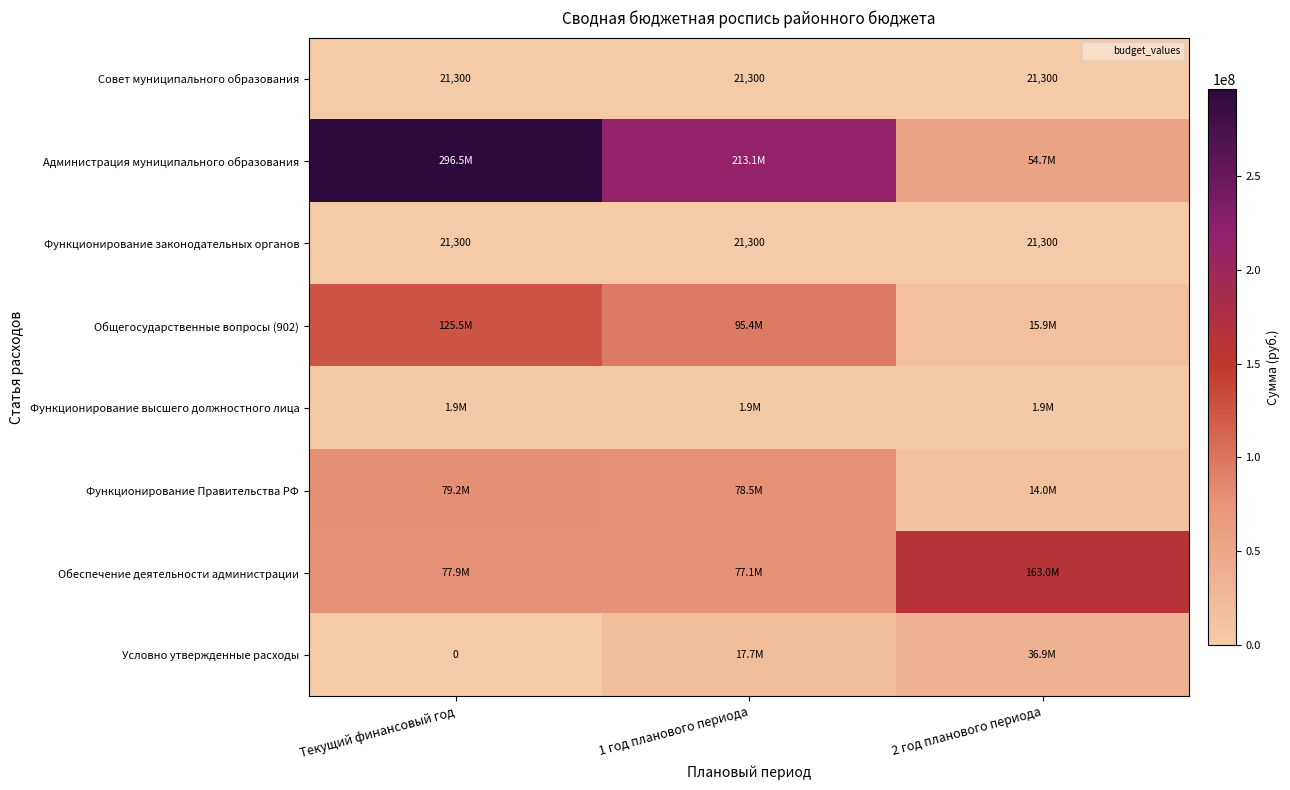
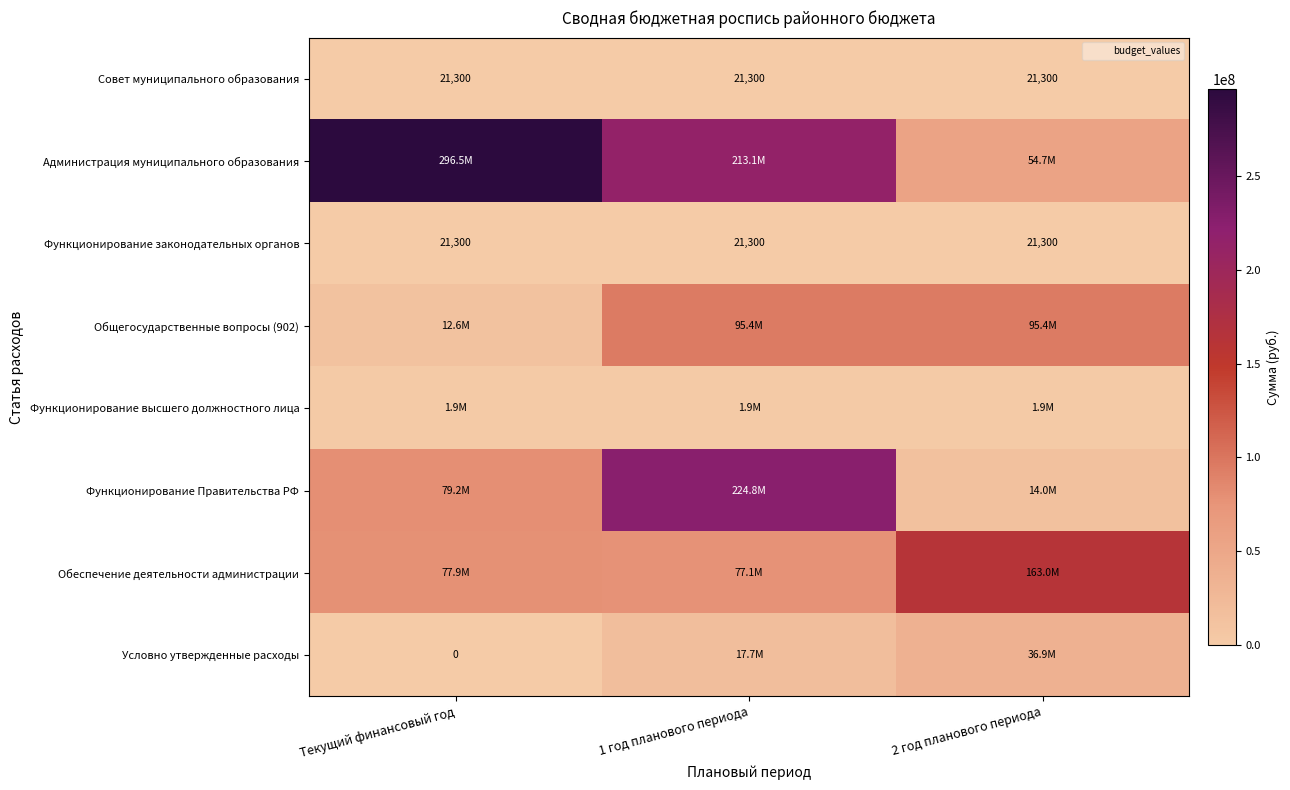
Общегосударственные вопросы (902), Текущий финансовый год: 125.5М -> 12.6М
Общегосударственные вопросы (902), 2 год планового периода: 15.9М -> 95.4М
Функционирование Правительства РФ, 1 год планового периода: 78.5М -> 224.8М
